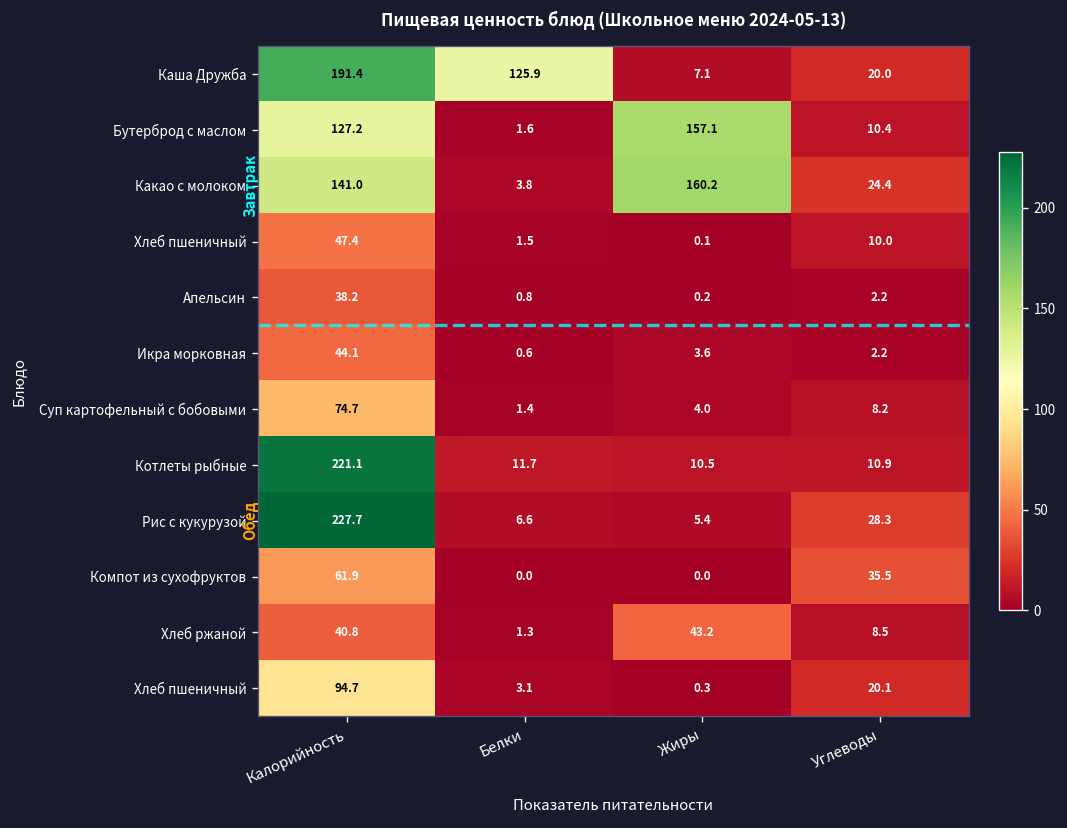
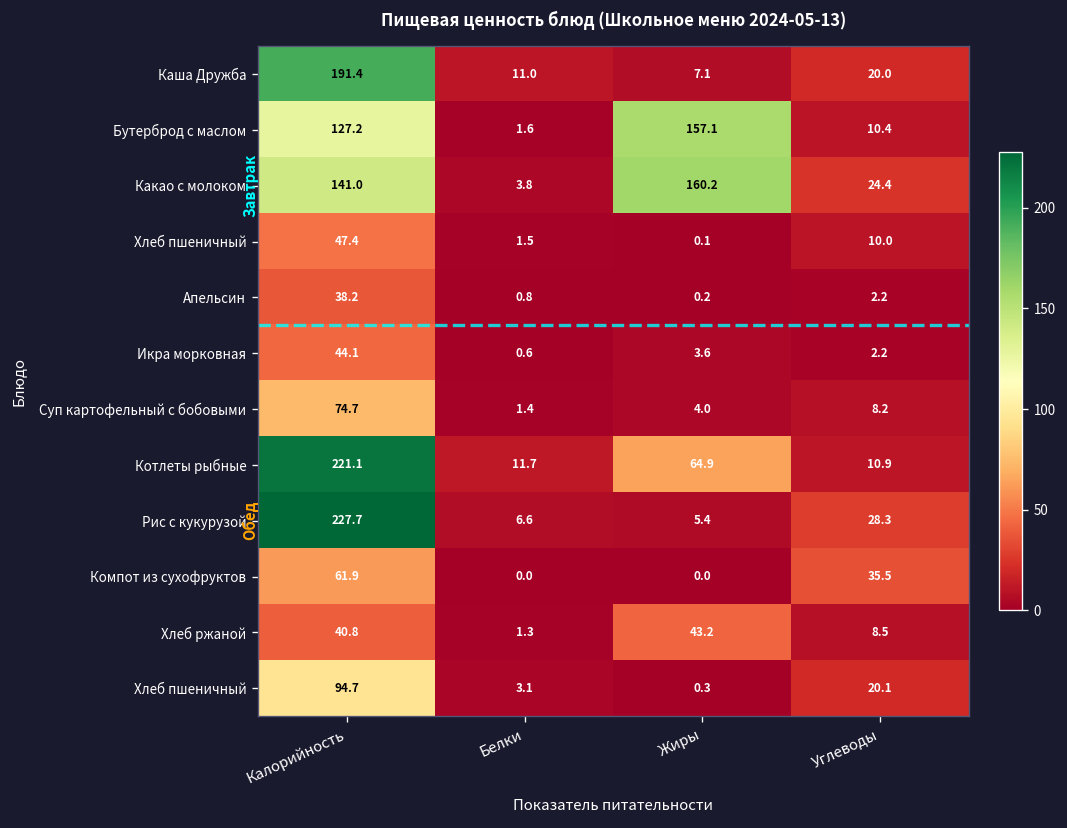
Каша Дружба, Белки: 125.9 -> 11.0
Котлеты рыбные, Жиры: 10.5 -> 64.9
